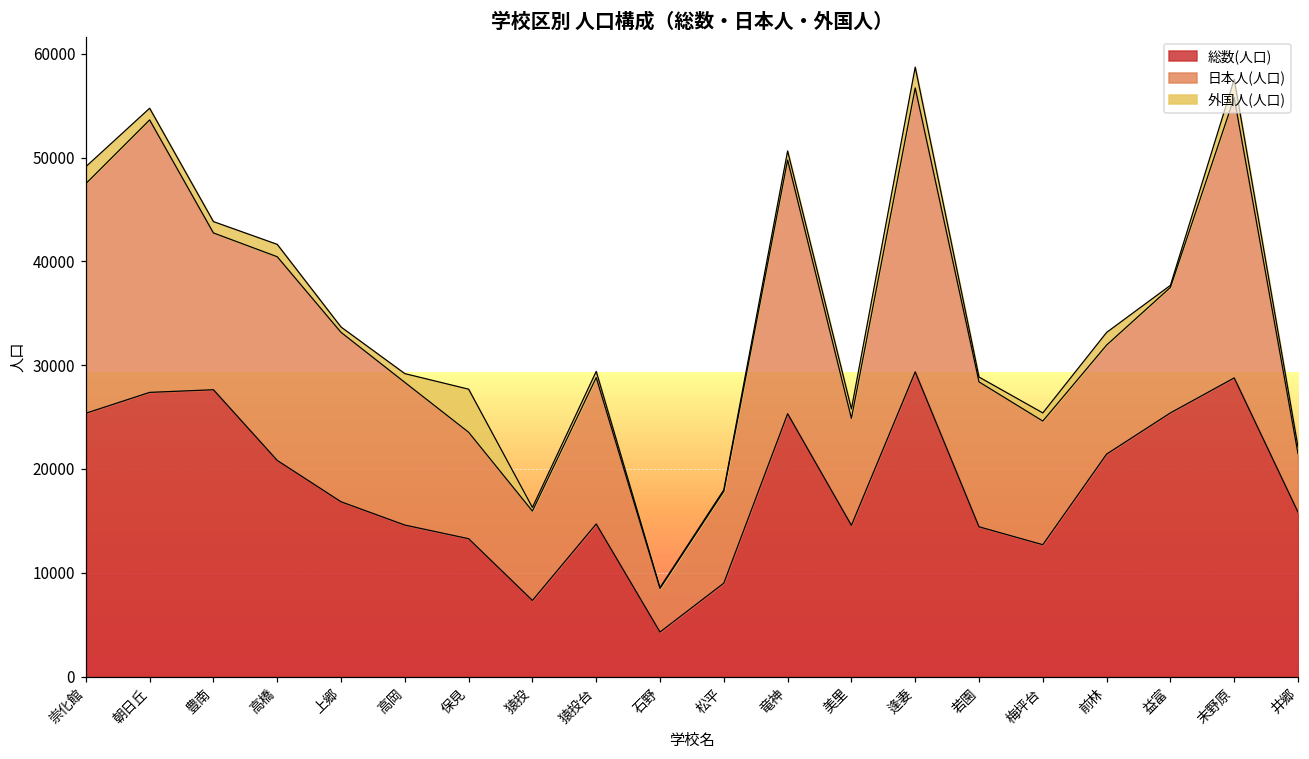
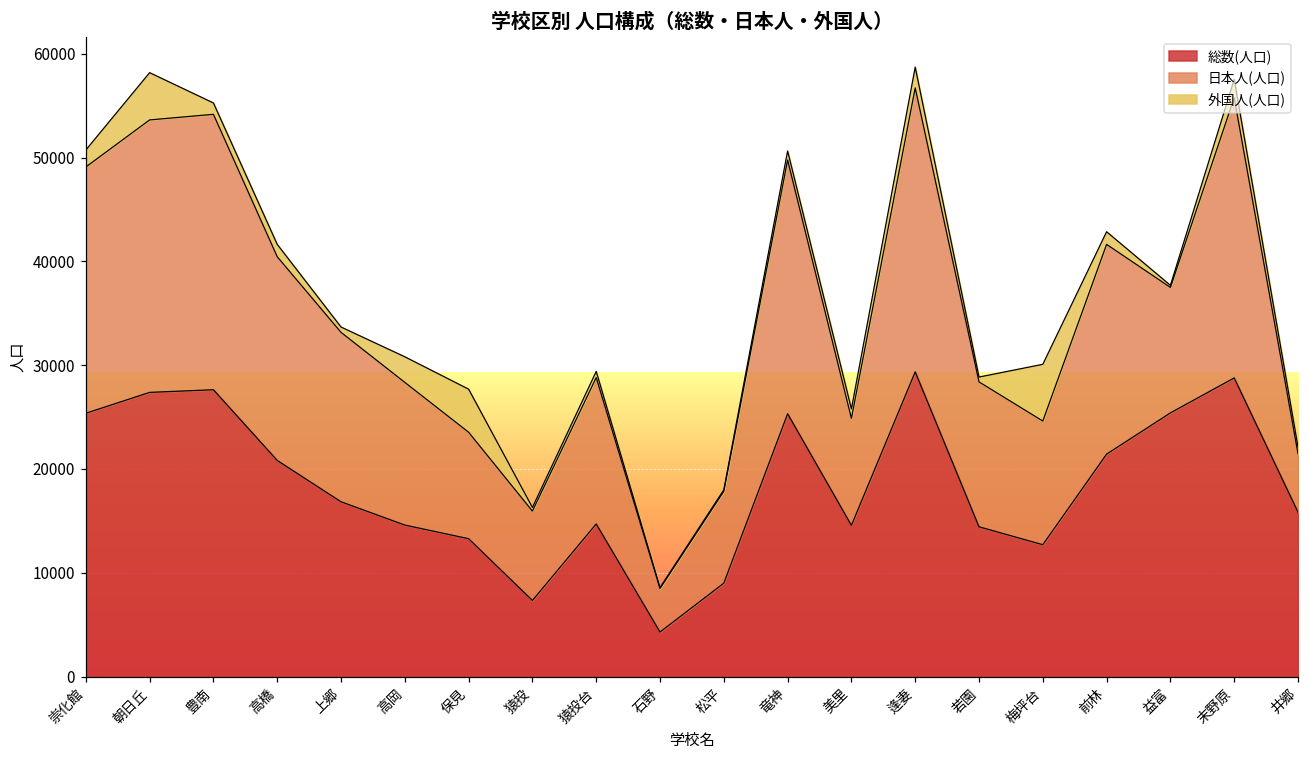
日本人(人口), 崇化館: 22000 -> 24000
外国人(人口), 朝日丘: 1000 -> 5000
日本人(人口), 豊南: 15000 -> 27000
外国人(人口), 高岡: 1000 -> 2000
外国人(人口), 梅坪台: 1000 -> 5000
日本人(人口), 前林: 11000 -> 20000
